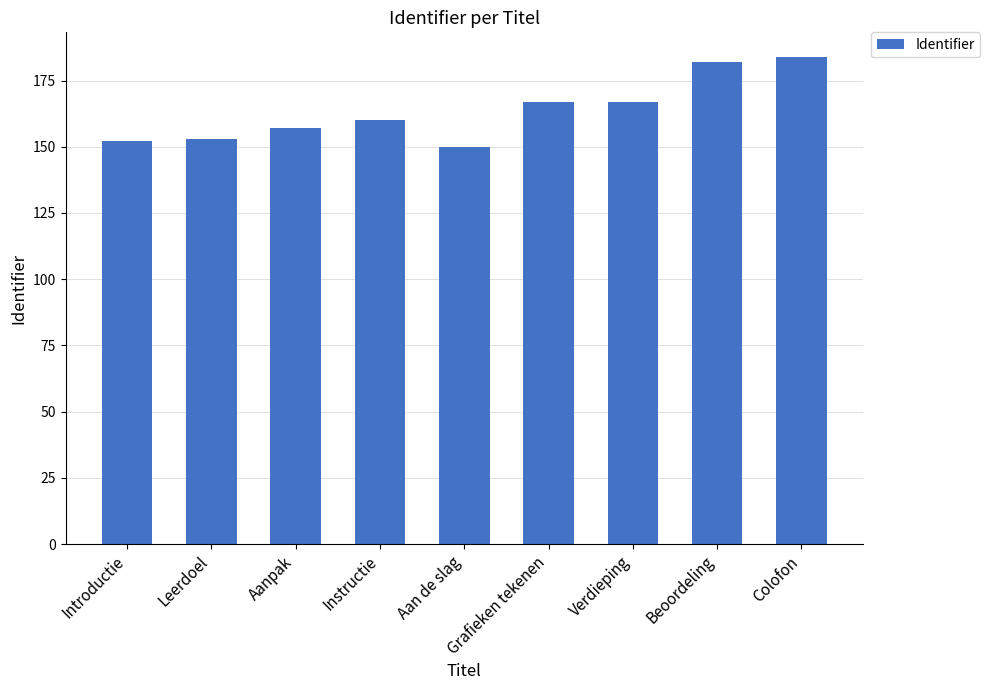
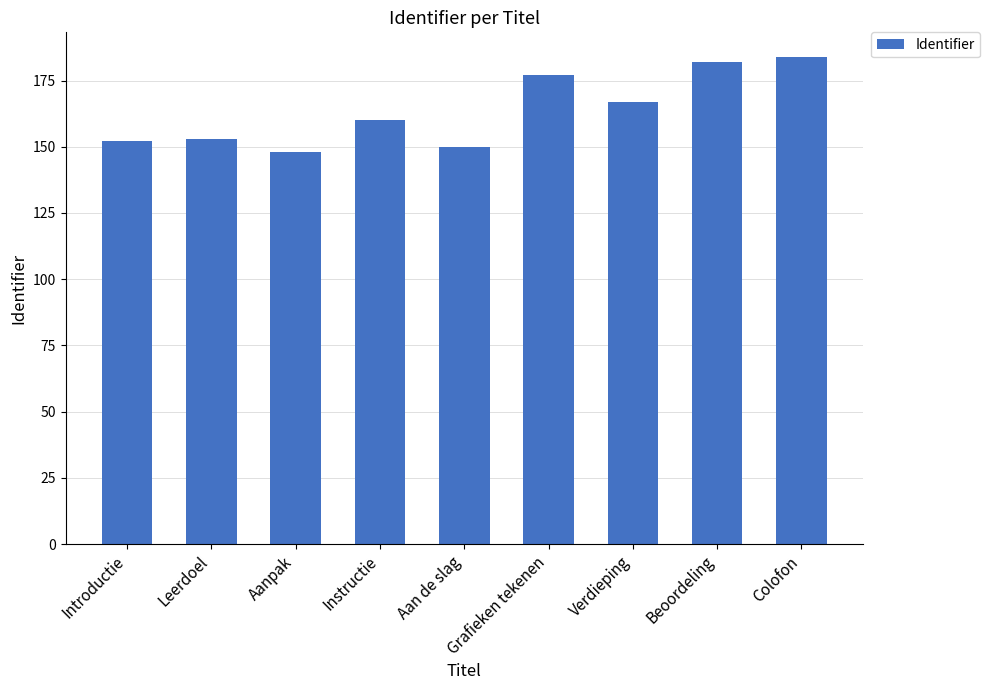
Aanpak: 157 -> 148
Grafieken tekenen: 167 -> 177
